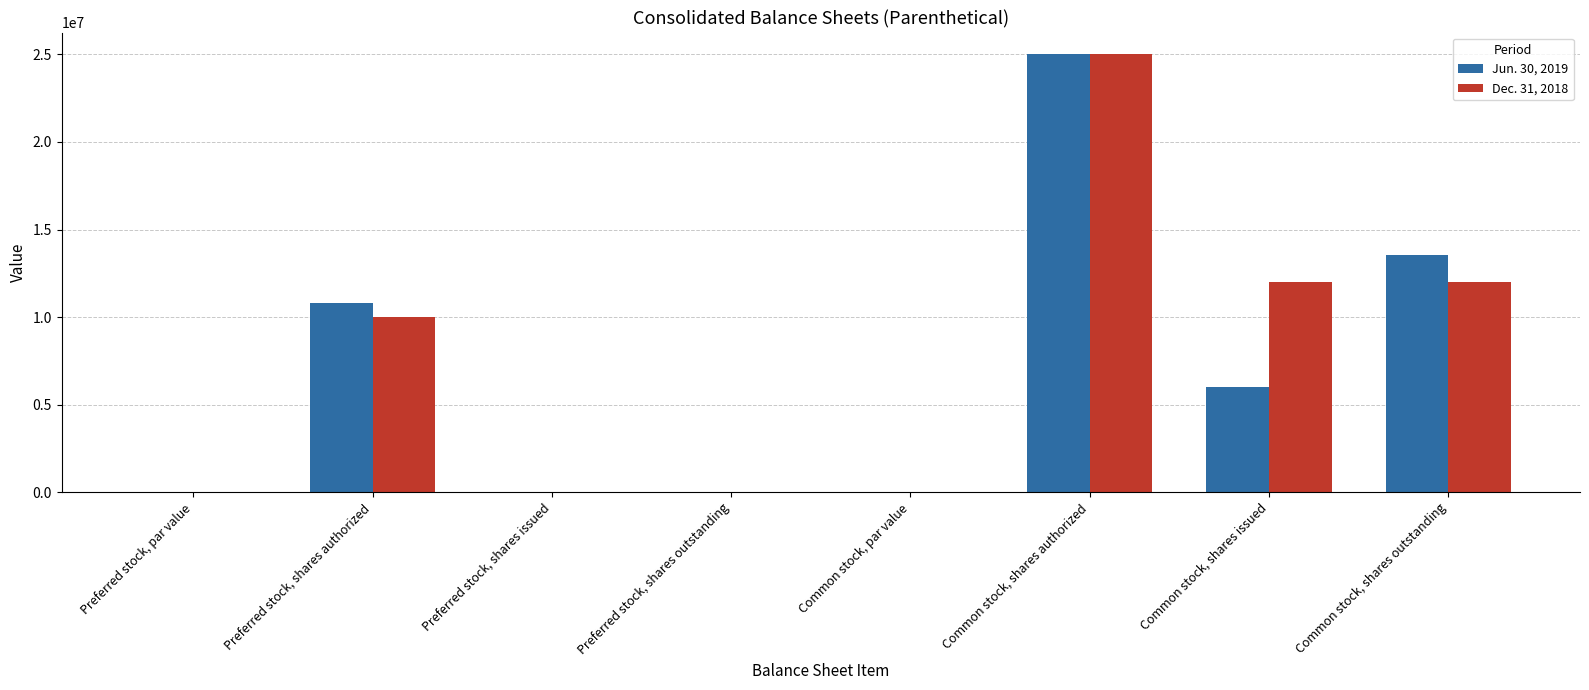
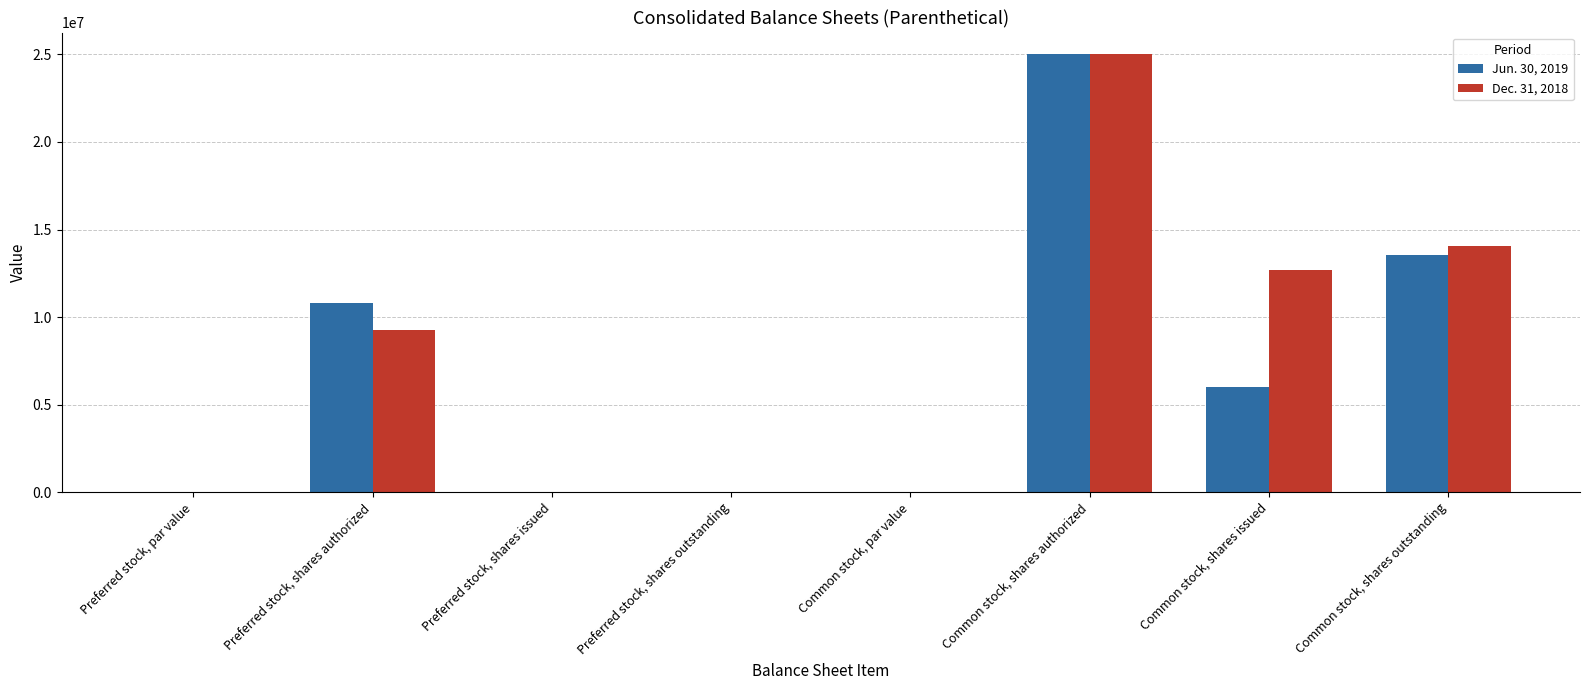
Dec. 31, 2018, Preferred stock, shares authorized: 10000000 -> 9200000
Dec. 31, 2018, Common stock, shares issued: 12000000 -> 12700000
Dec. 31, 2018, Common stock, shares outstanding: 12000000 -> 14000000
